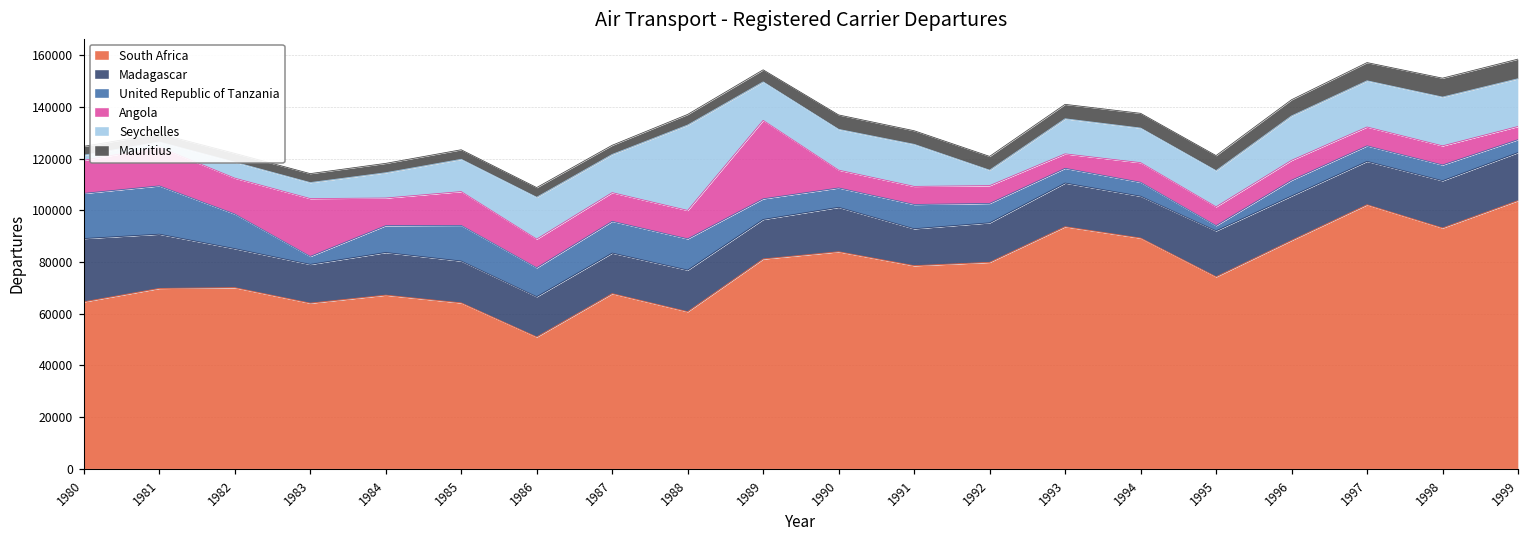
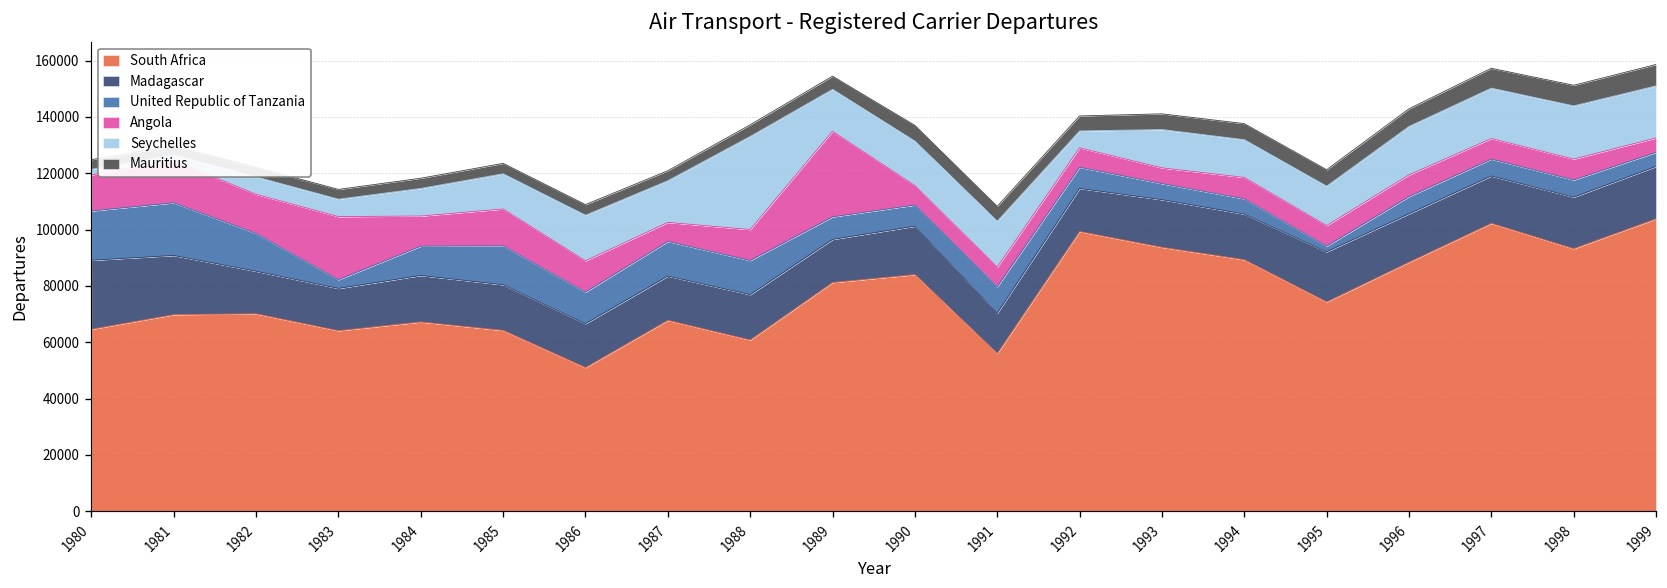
Angola, 1987: 11000 -> 7000
South Africa, 1991: 79000 -> 56000
South Africa, 1992: 80000 -> 99000
